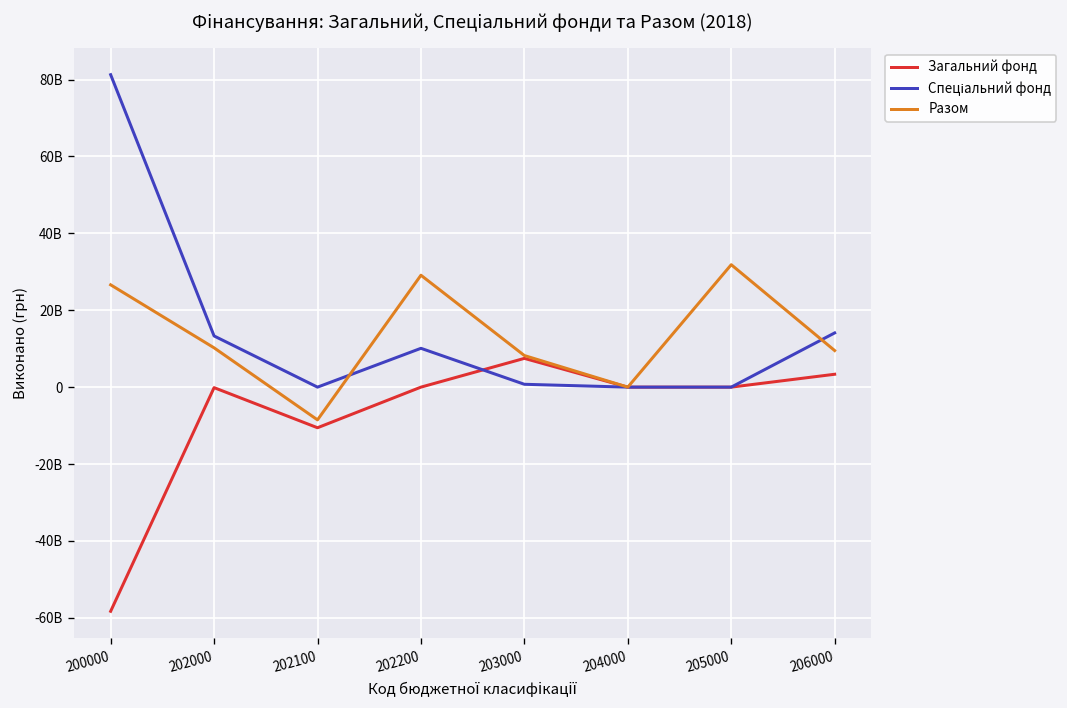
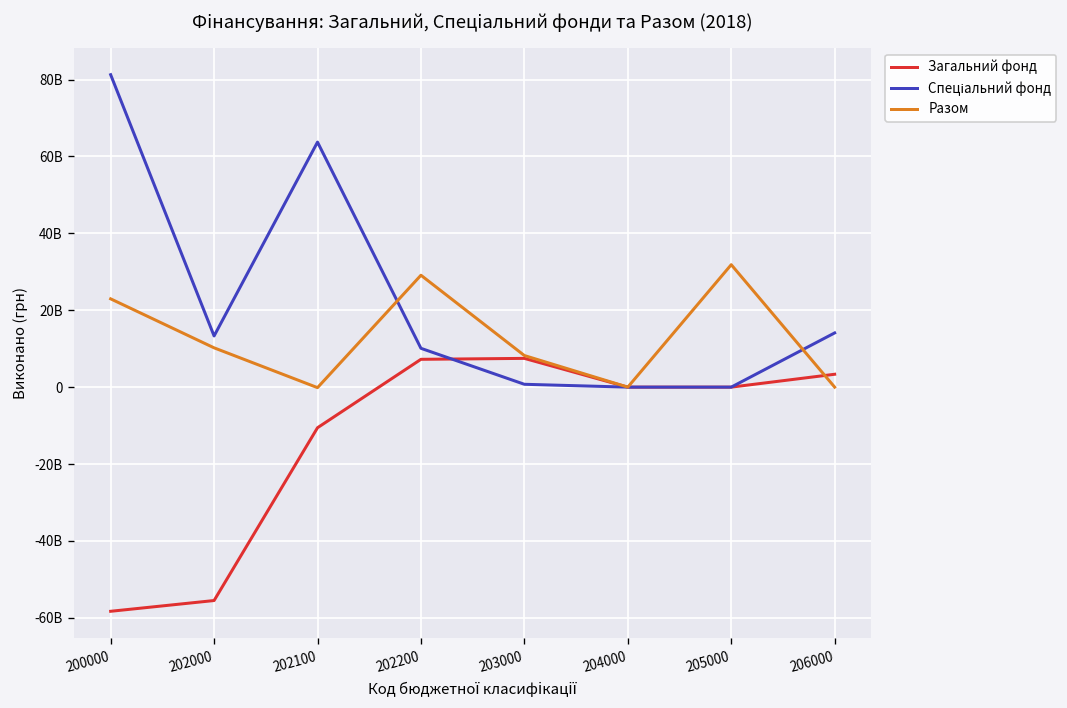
Разом, 200000: 27000000000 -> 23000000000
Загальний фонд, 202000: 0 -> -55000000000
Спеціальний фонд, 202100: 0 -> 64000000000
Разом, 202100: -9000000000 -> 0
Загальний фонд, 202200: 0 -> 7000000000
Разом, 206000: 10000000000 -> 0
